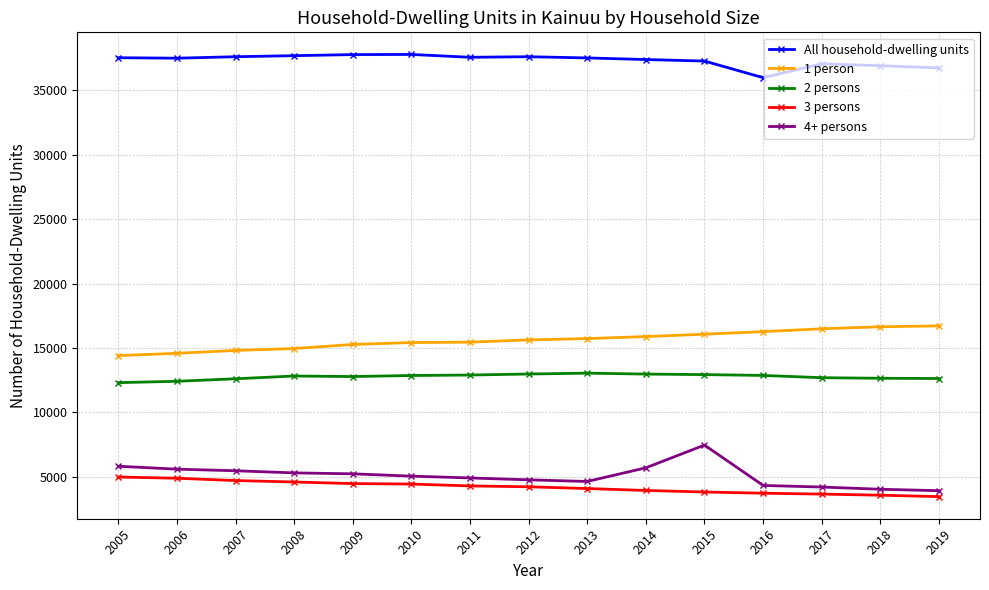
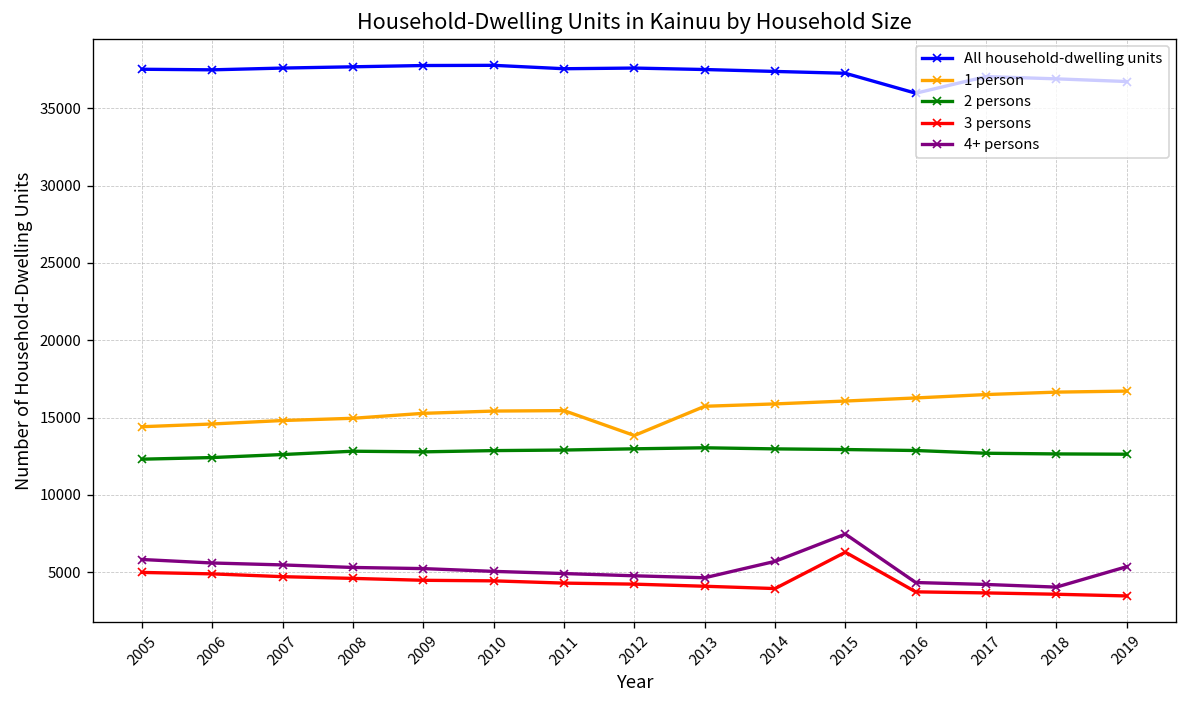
1 person, 2012: 15600 -> 13800
3 persons, 2015: 3800 -> 6300
4+ persons, 2019: 3900 -> 5400
